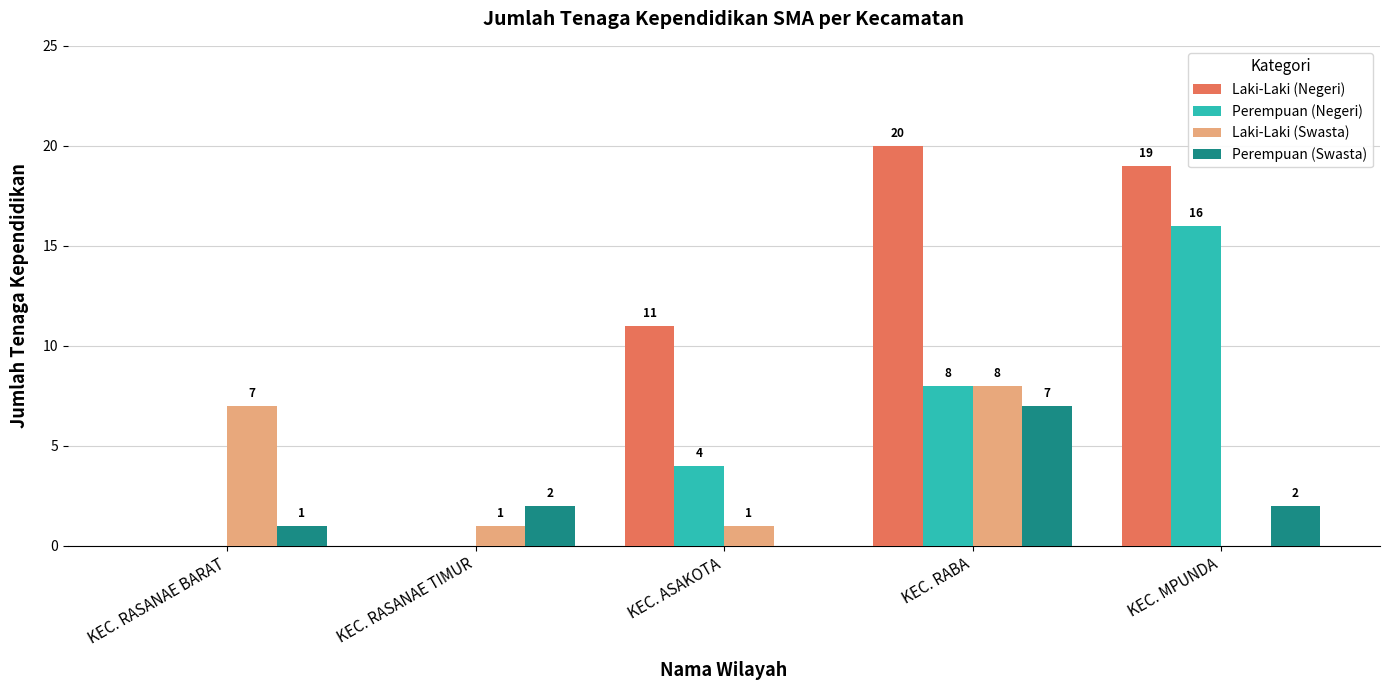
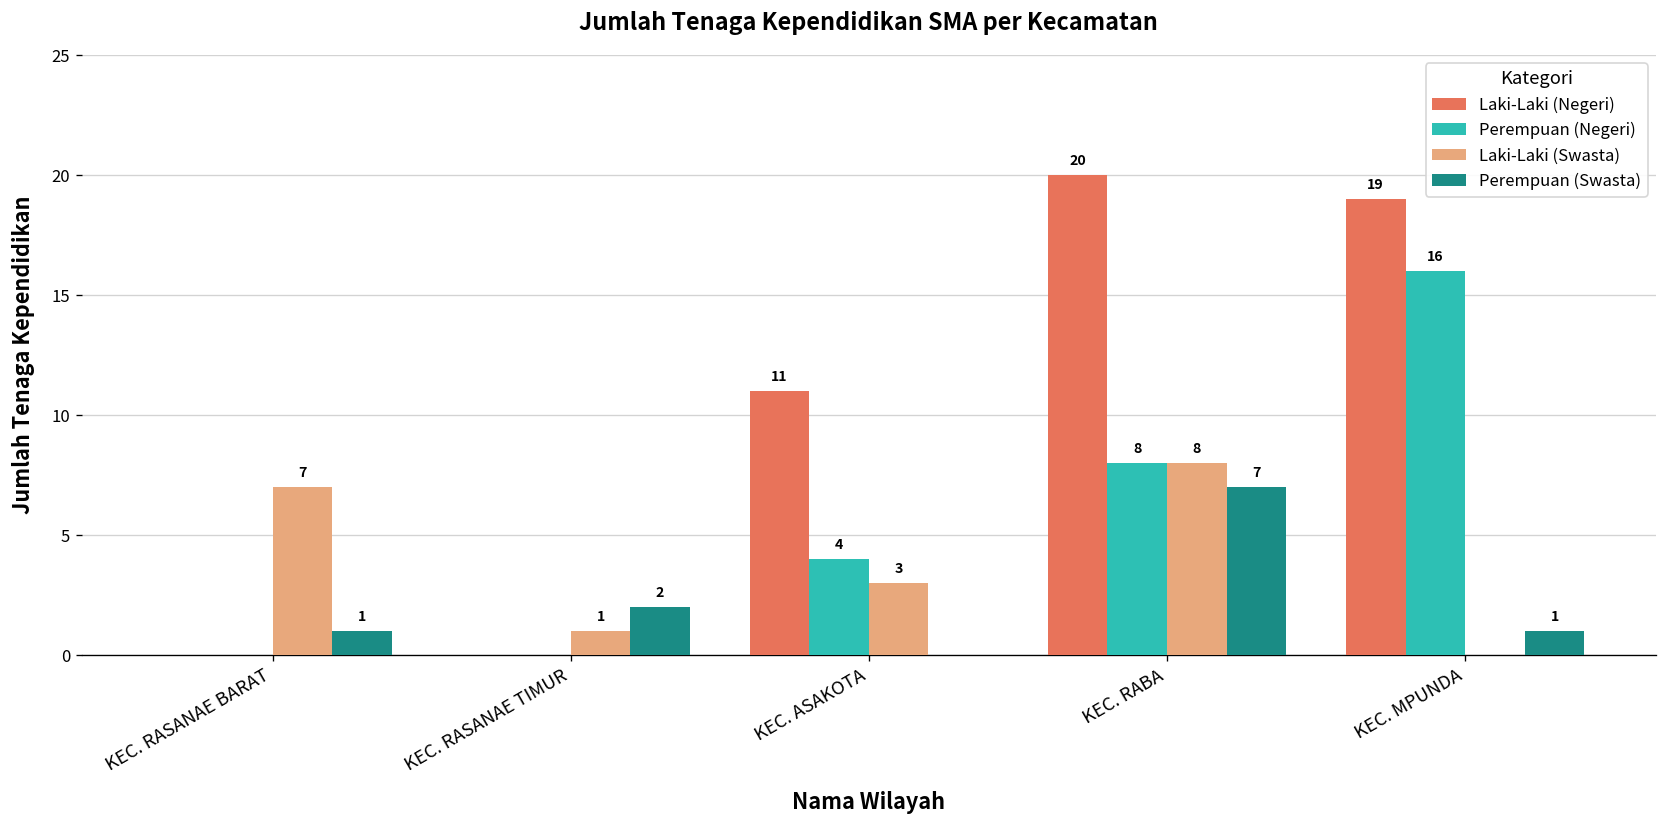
Laki-Laki (Swasta), KEC. ASAKOTA: 1 -> 3
Perempuan (Swasta), KEC. MPUNDA: 2 -> 1
